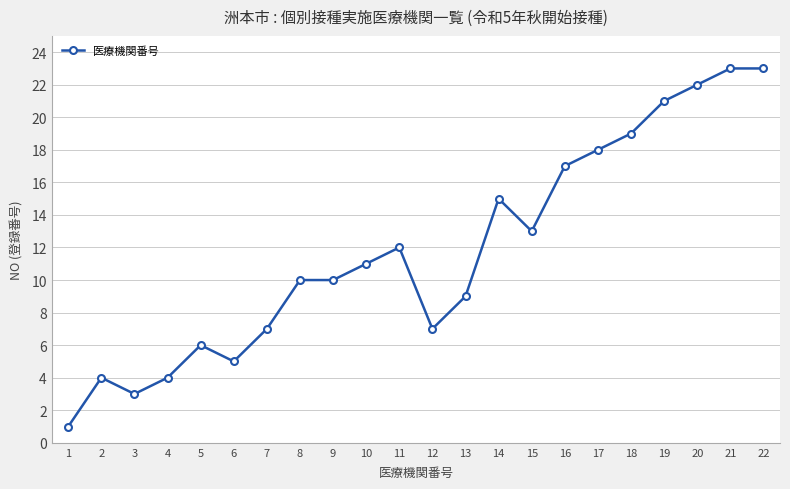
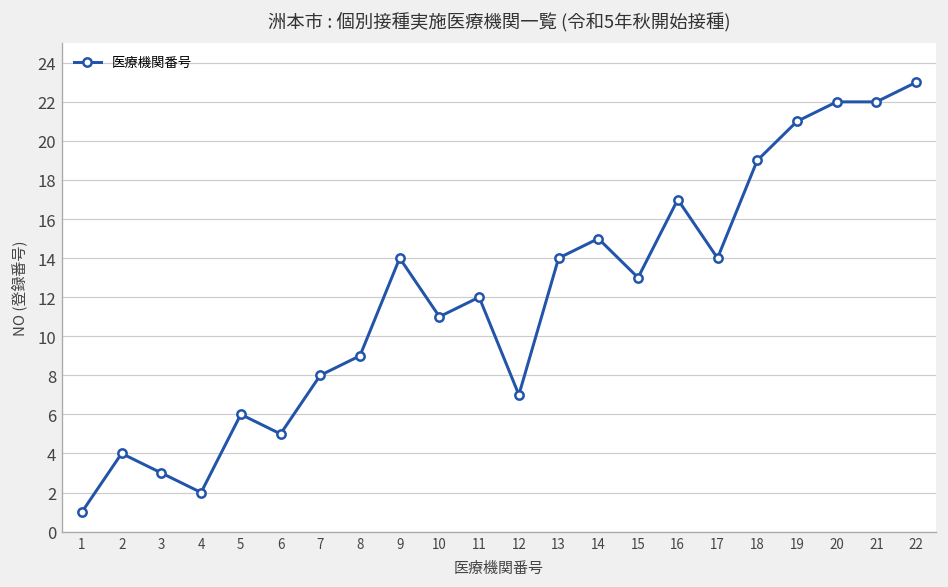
4: 4 -> 2
7: 7 -> 8
8: 10 -> 9
9: 10 -> 14
13: 9 -> 14
17: 18 -> 14
21: 23 -> 22
